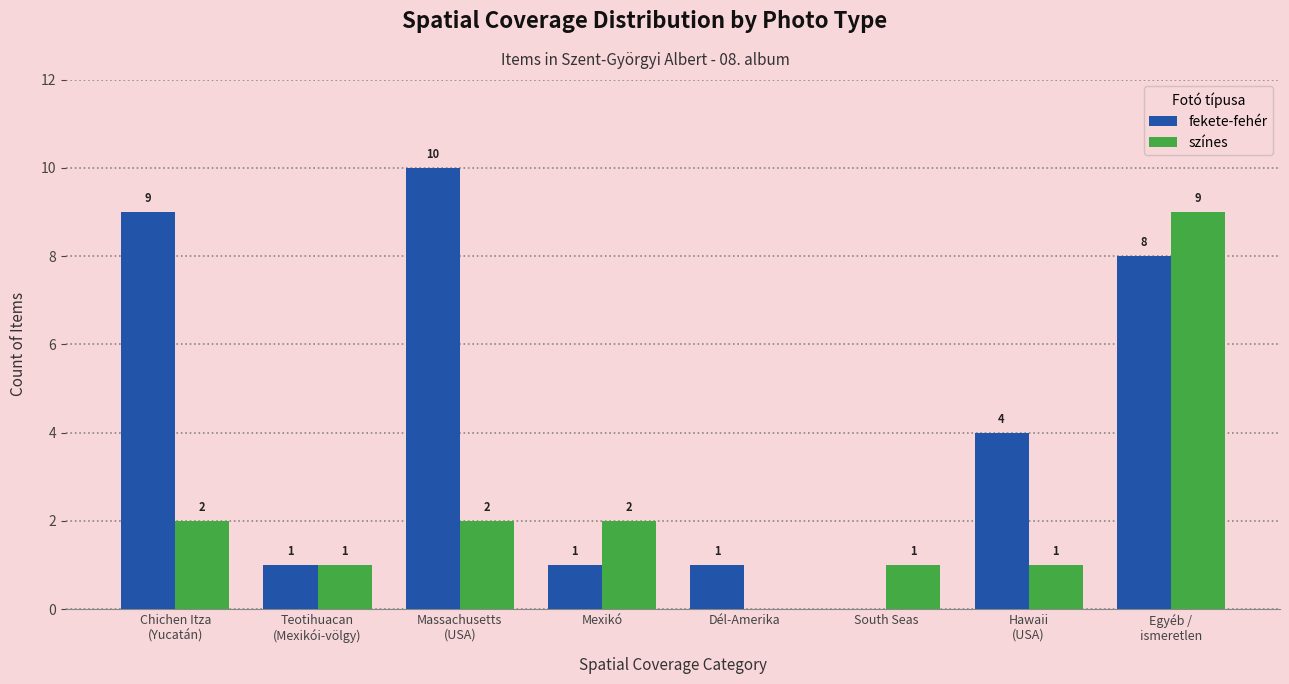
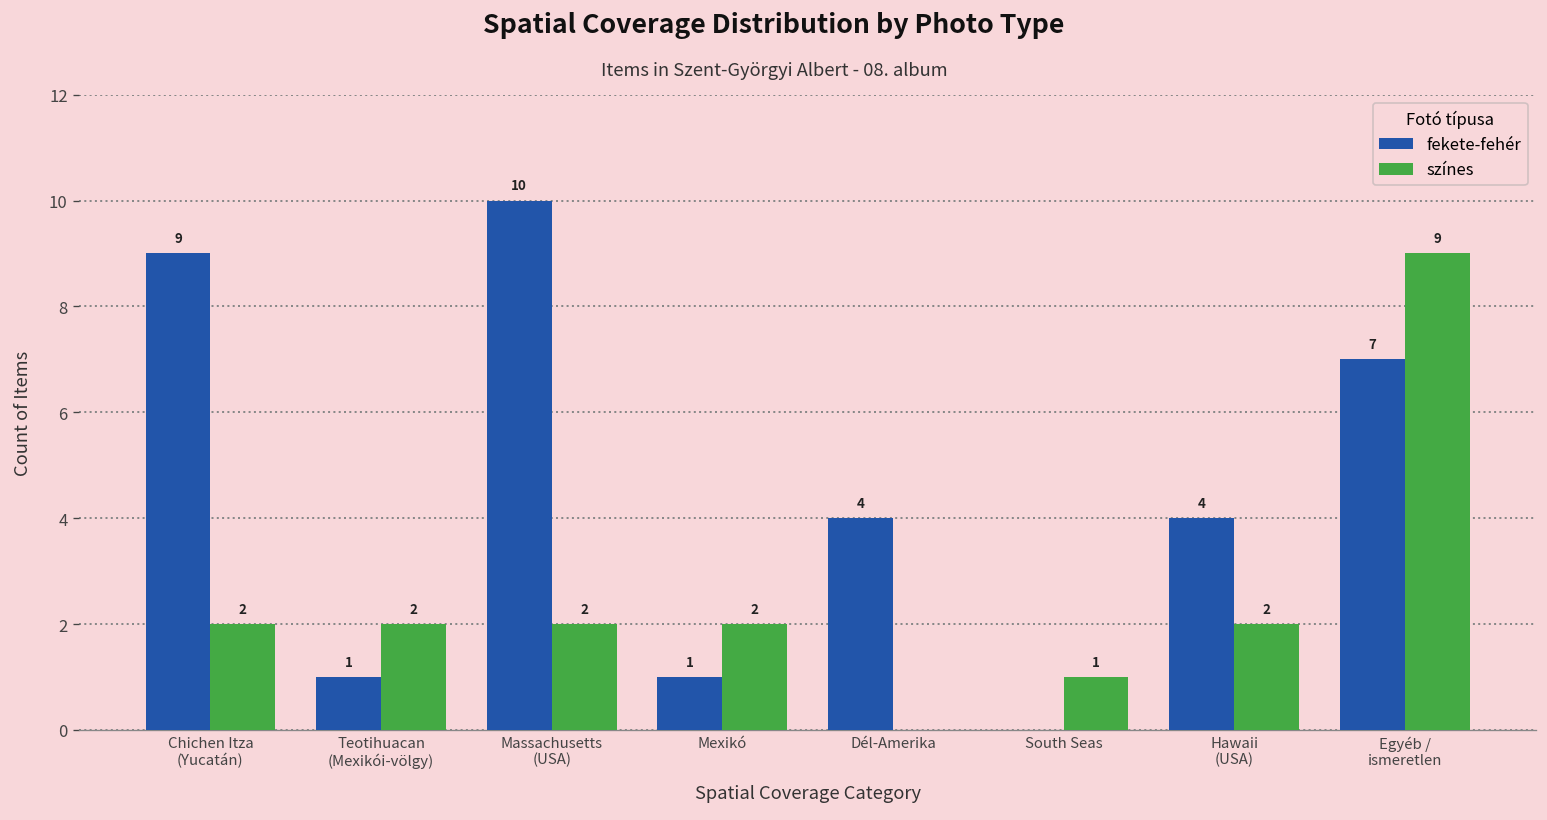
színes, Teotihuacan (Mexikói-völgy): 1 -> 2
fekete-fehér, Dél-Amerika: 1 -> 4
színes, Hawaii (USA): 1 -> 2
fekete-fehér, Egyéb / ismeretlen: 8 -> 7
